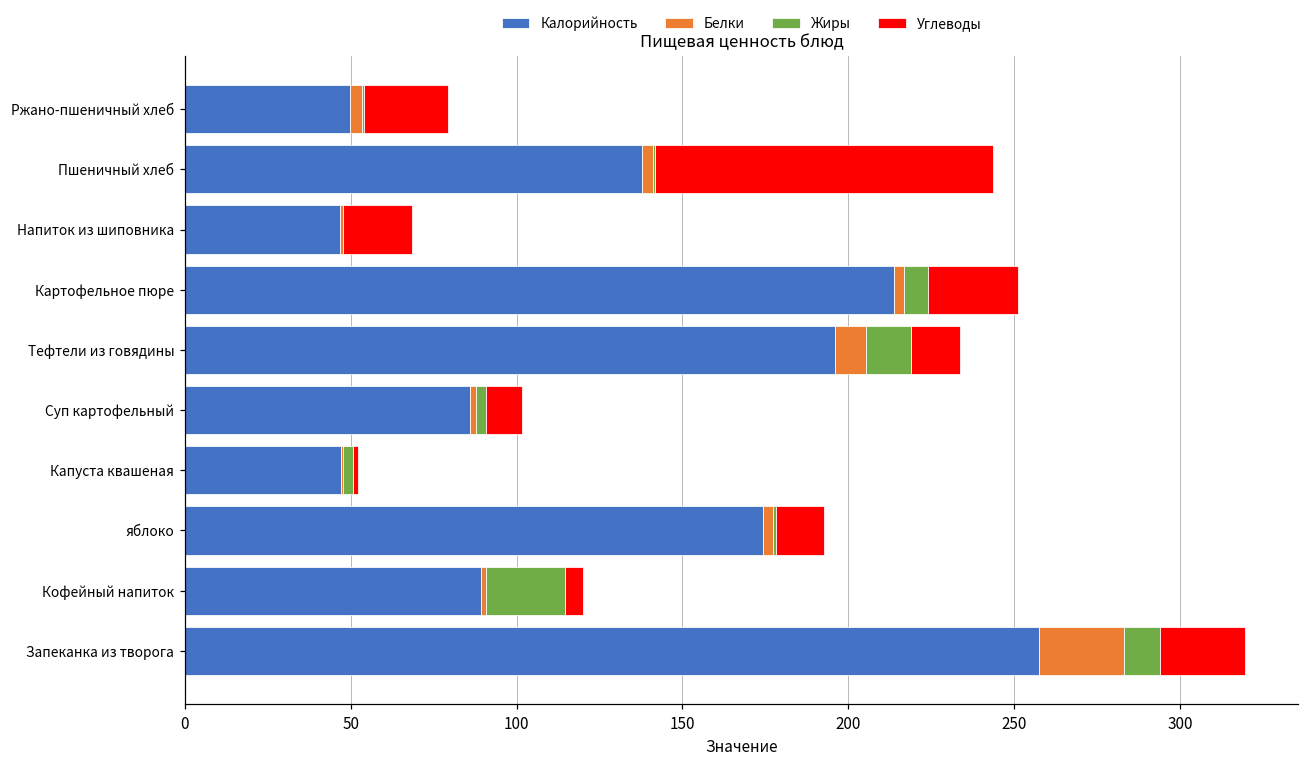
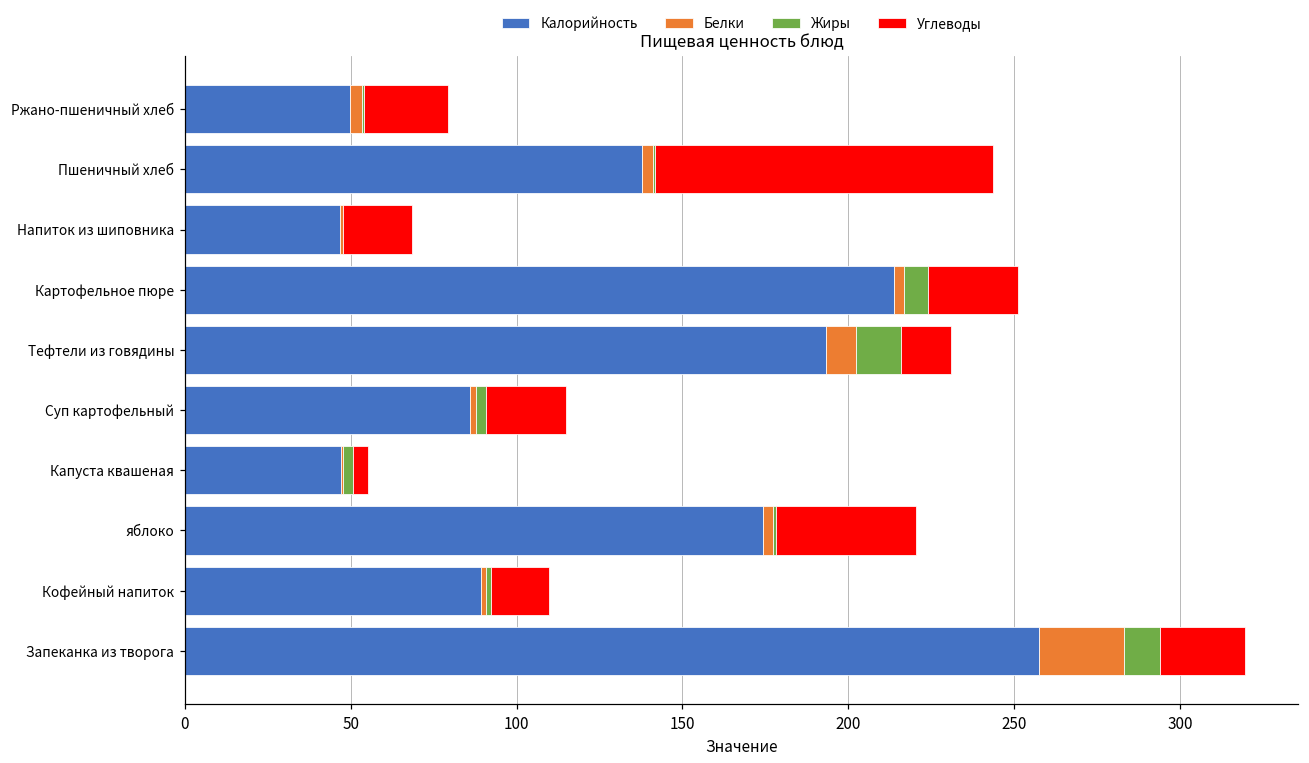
Калорийность, Тефтели из говядины: 196 -> 193
Углеводы, Суп картофельный: 11 -> 24
Углеводы, Капуста квашеная: 2 -> 5
Углеводы, яблоко: 14 -> 42
Жиры, Кофейный напиток: 24 -> 2
Углеводы, Кофейный напиток: 5 -> 17
